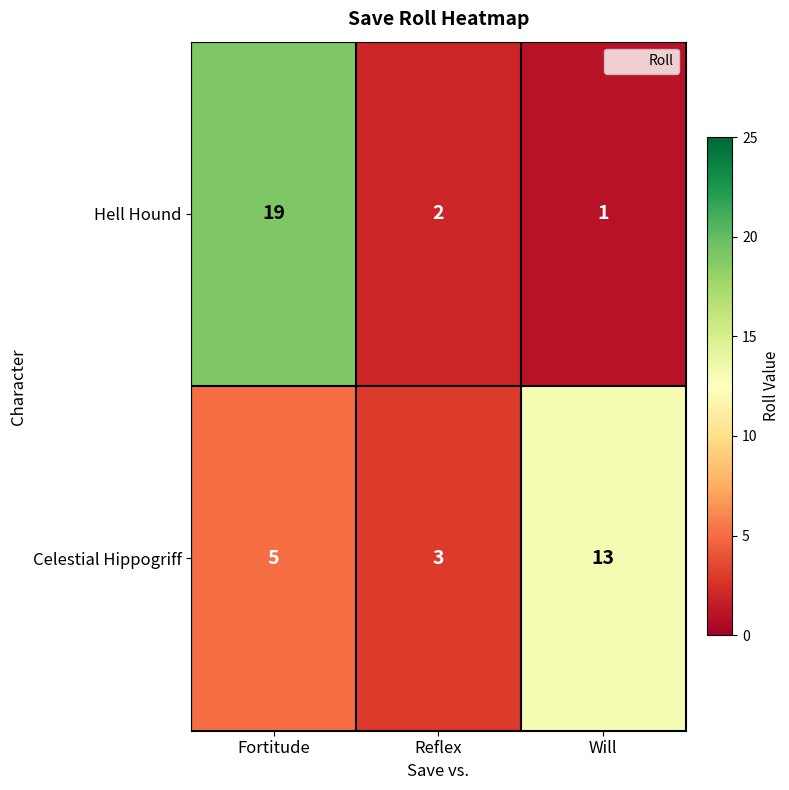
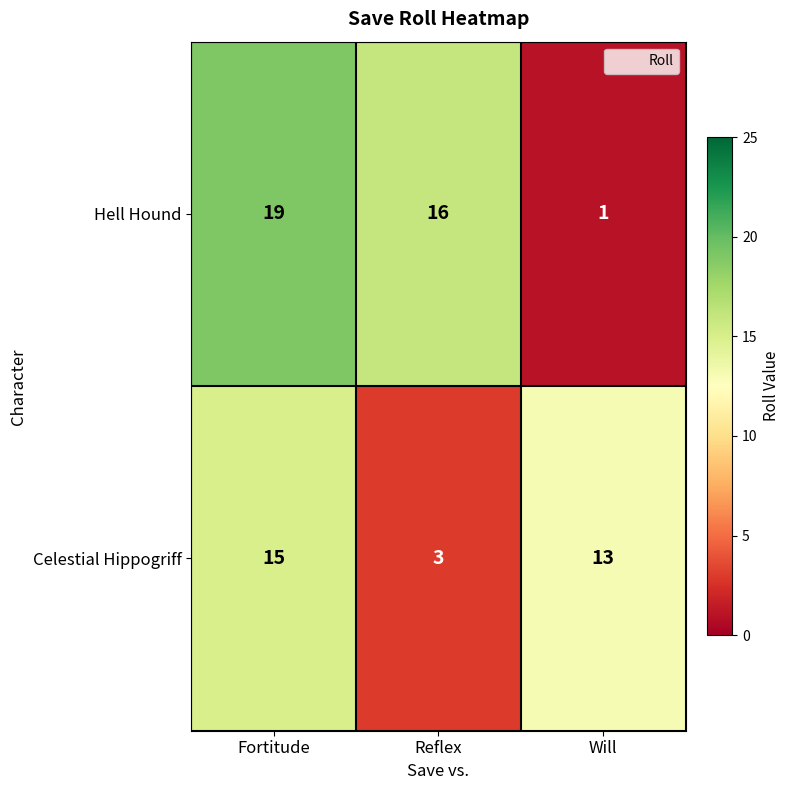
Hell Hound, Reflex: 2 -> 16
Celestial Hippogriff, Fortitude: 5 -> 15
